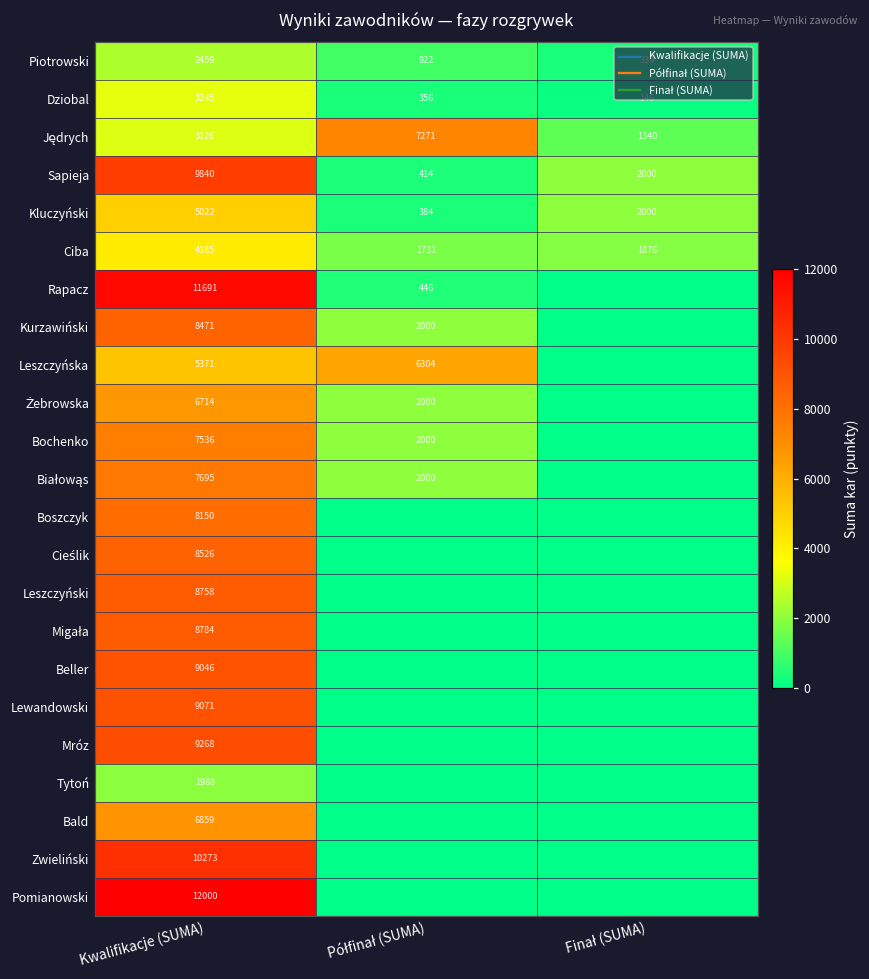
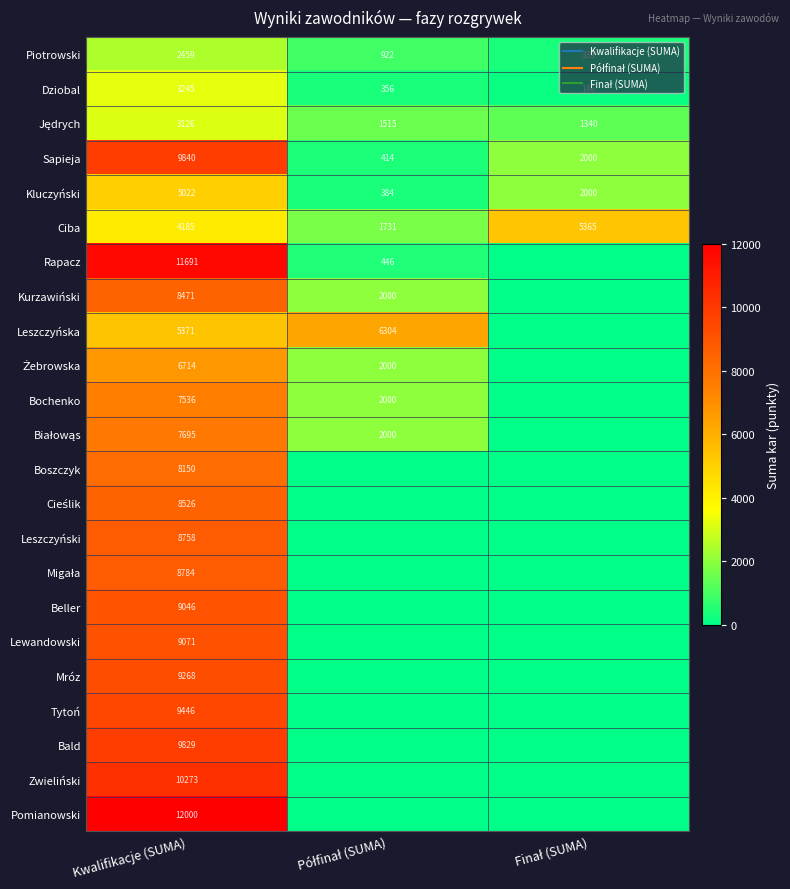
Jędrych, Półfinał (SUMA): 7271 -> 1515
Ciba, Finał (SUMA): 1876 -> 5365
Tytoń, Kwalifikacje (SUMA): 1988 -> 9446
Bald, Kwalifikacje (SUMA): 6859 -> 9829
